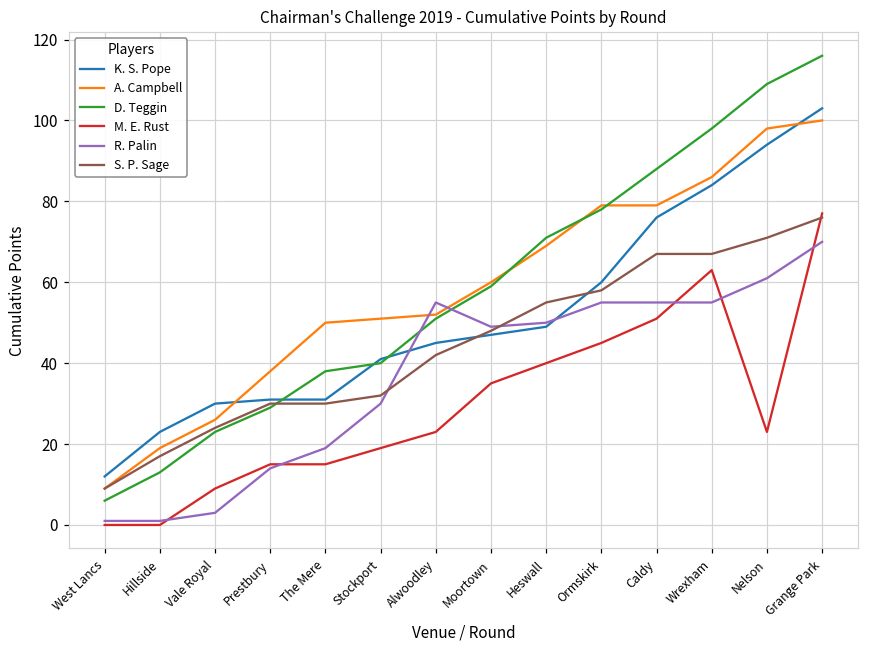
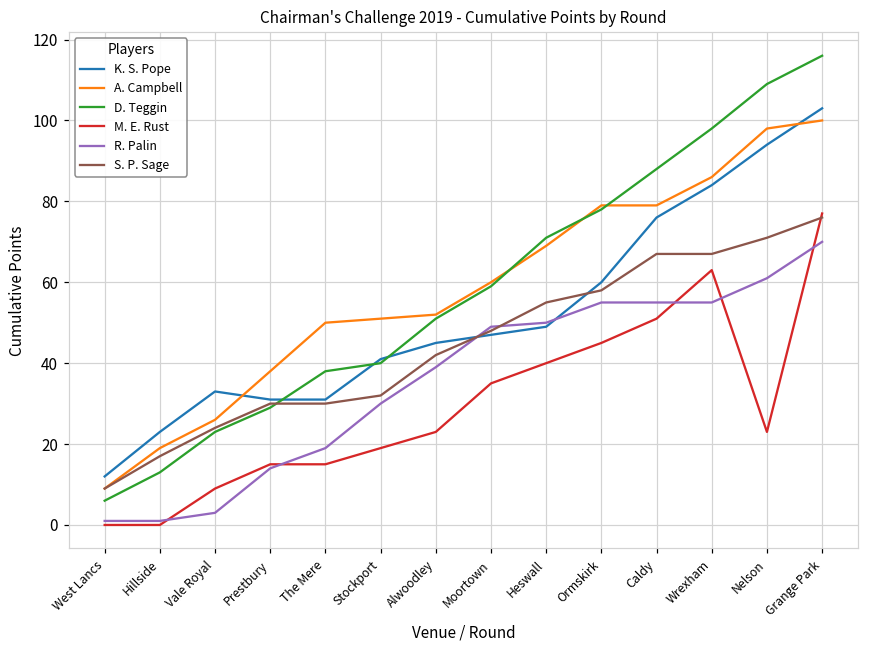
K. S. Pope, Vale Royal: 30 -> 33
R. Palin, Alwoodley: 55 -> 39
